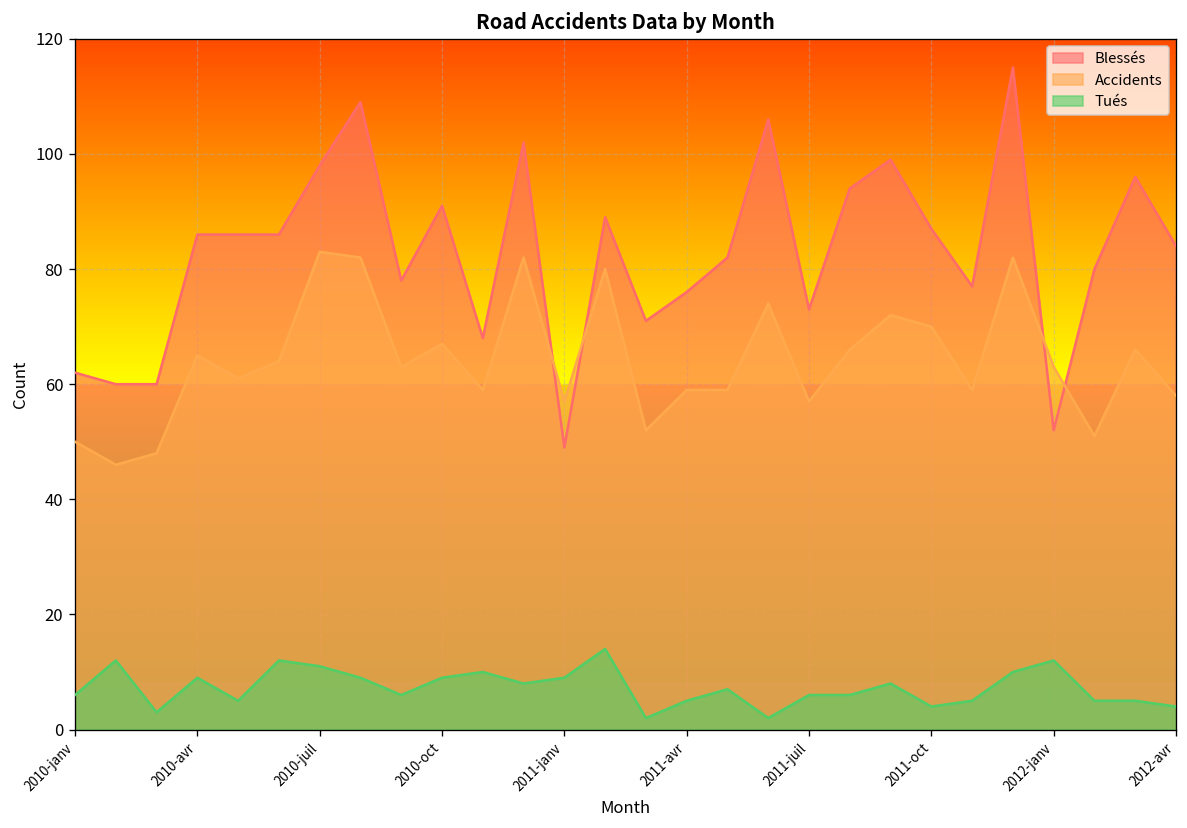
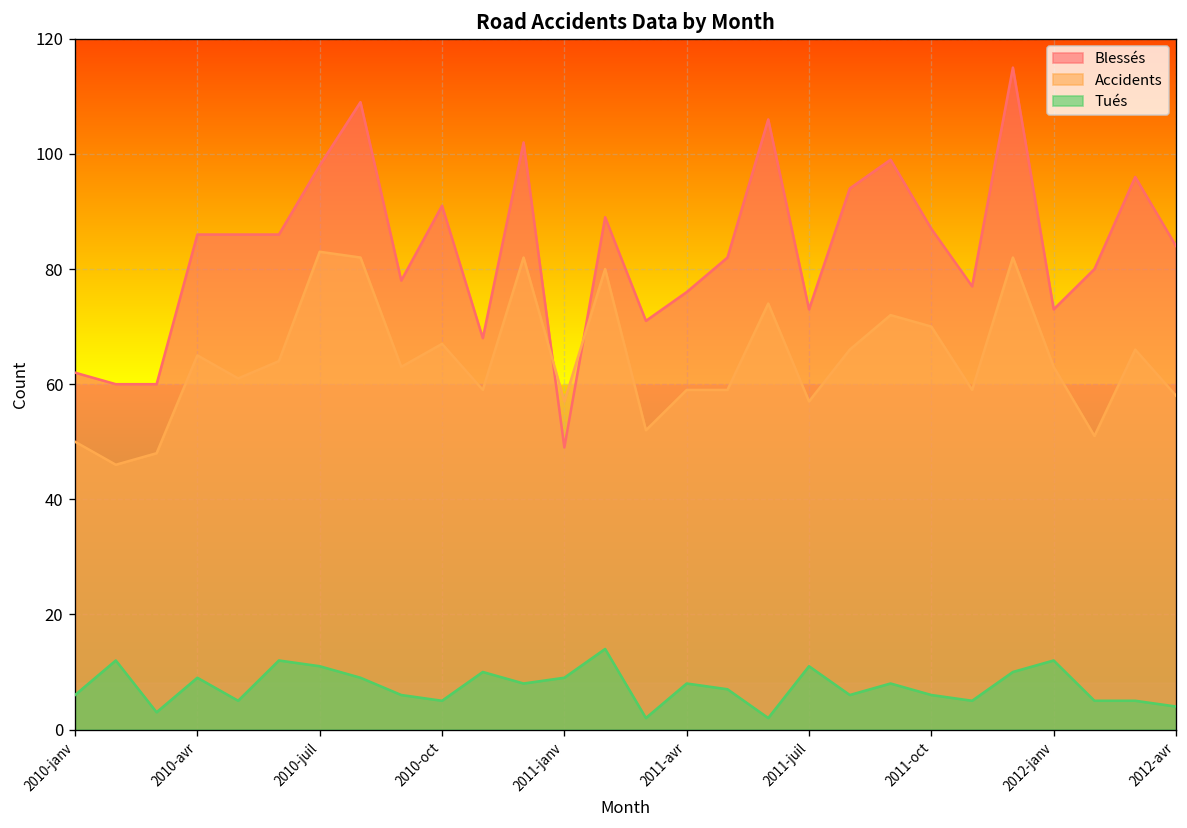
Tués, 2010-oct: 9 -> 5
Tués, 2011-avr: 5 -> 8
Tués, 2011-juil: 6 -> 11
Tués, 2011-oct: 4 -> 6
Blessés, 2012-janv: 52 -> 73
